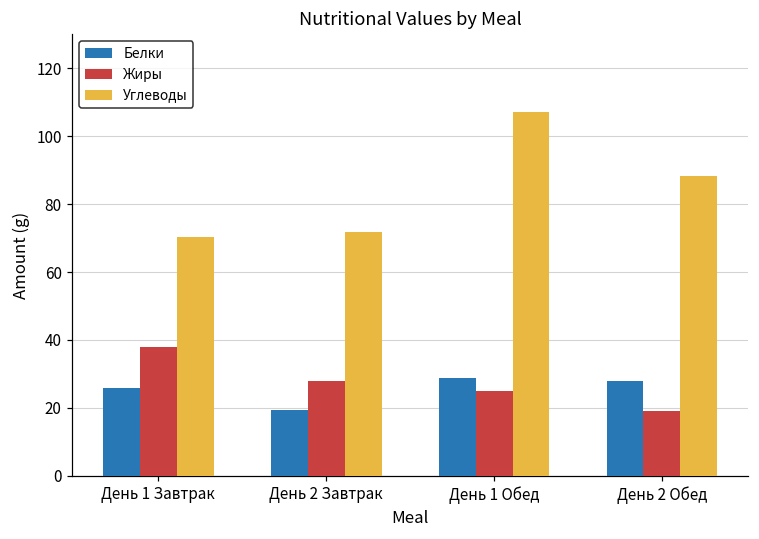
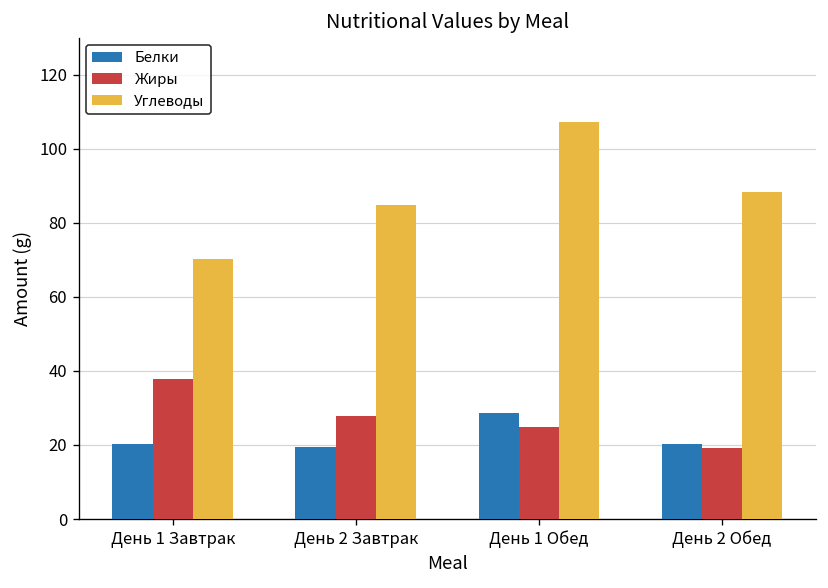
Белки, День 1 Завтрак: 26 -> 20
Углеводы, День 2 Завтрак: 72 -> 85
Белки, День 2 Обед: 28 -> 20
